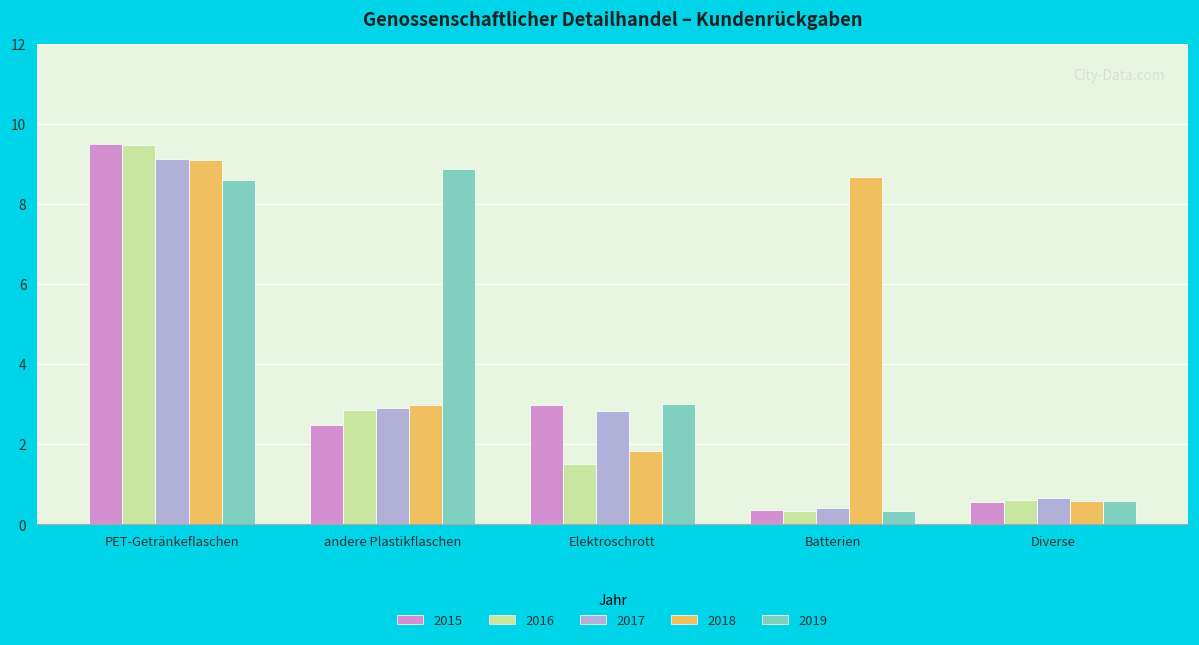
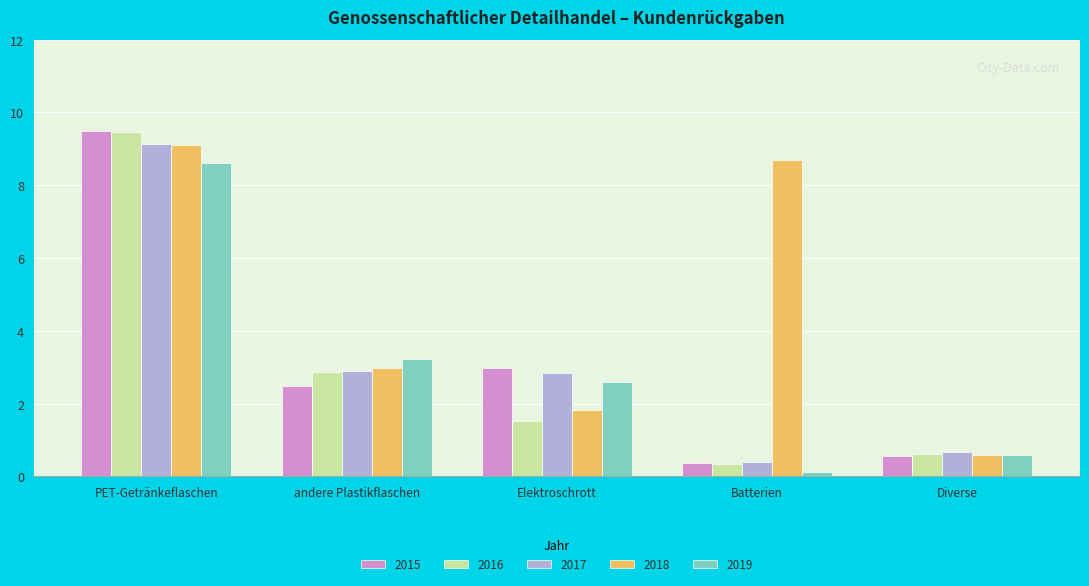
2019, andere Plastikflaschen: 8.9 -> 3.2
2019, Elektroschrott: 3.0 -> 2.6
2019, Batterien: 0.3 -> 0.1
